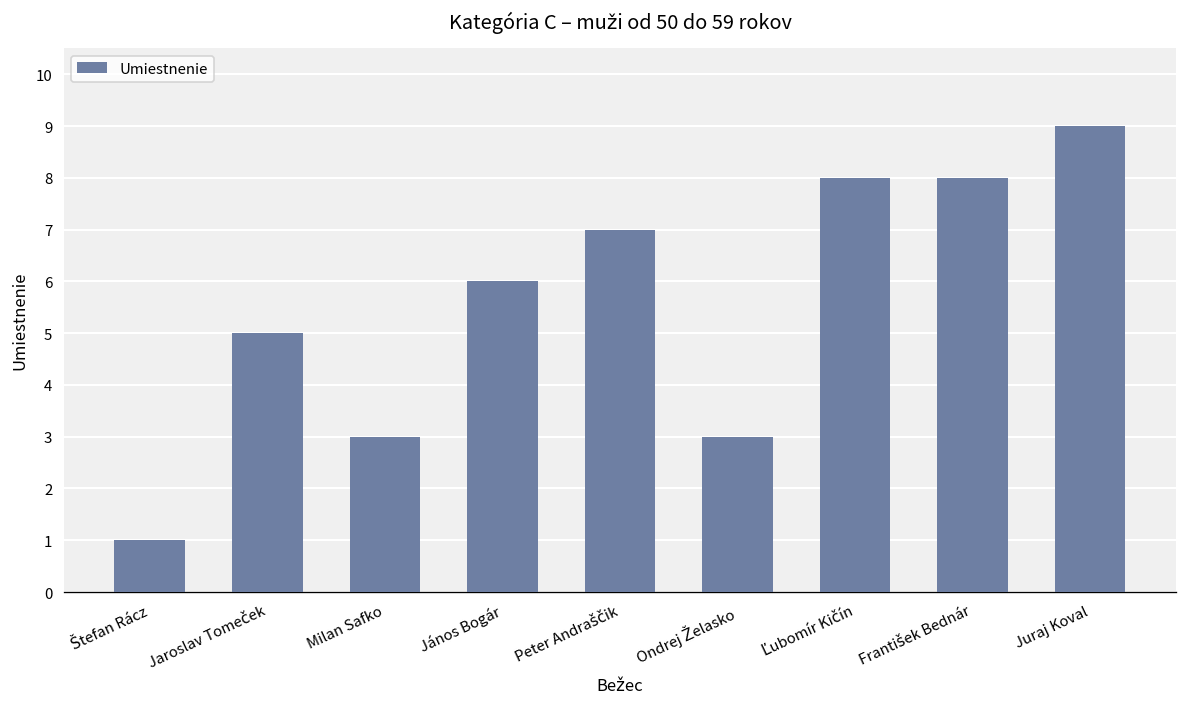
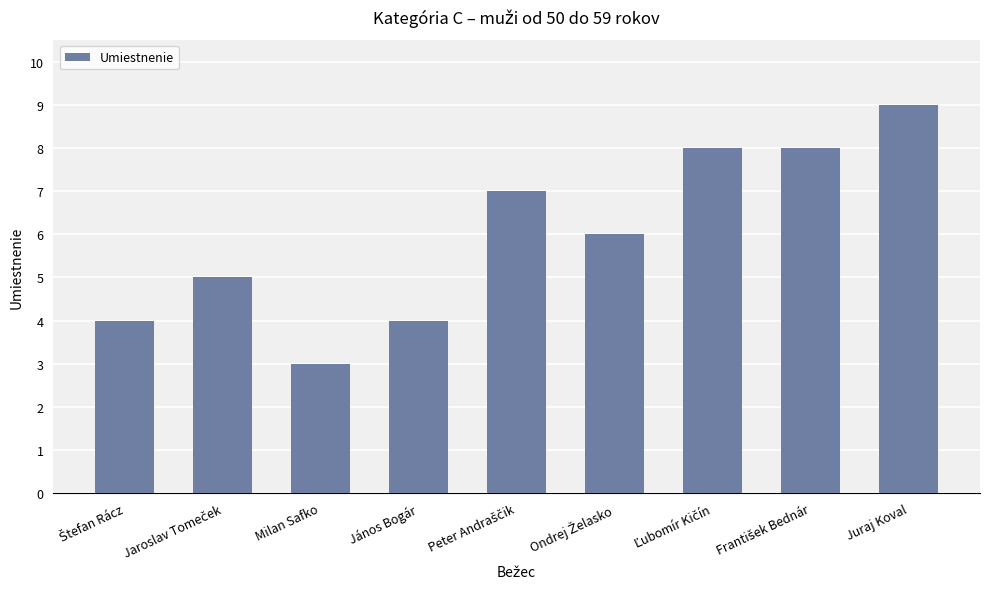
Štefan Rácz: 1 -> 4
János Bogár: 6 -> 4
Ondrej Želasko: 3 -> 6
